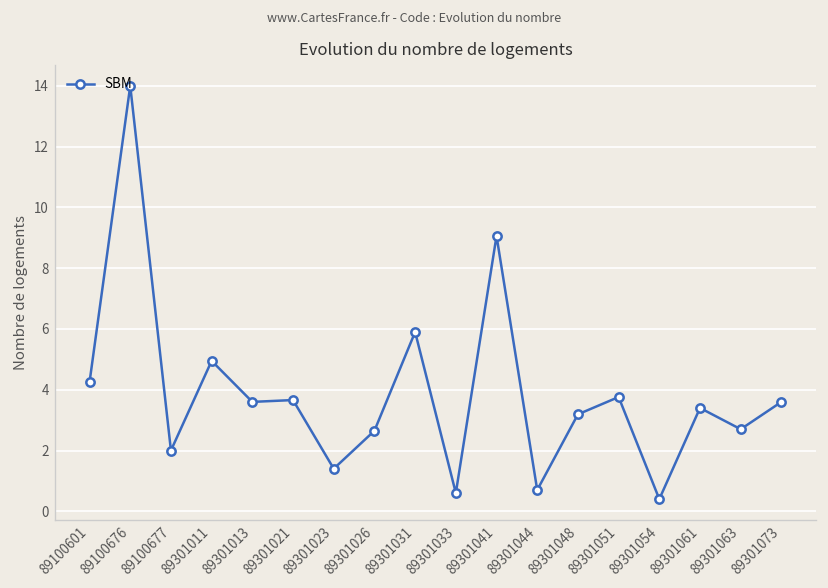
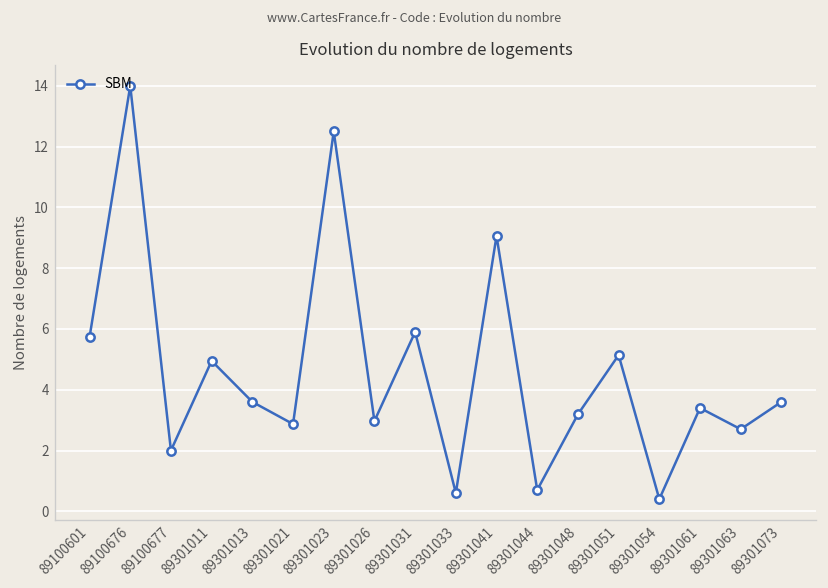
89100601: 4.3 -> 5.7
89301021: 3.7 -> 2.9
89301023: 1.4 -> 12.5
89301026: 2.7 -> 3.0
89301051: 3.8 -> 5.1
